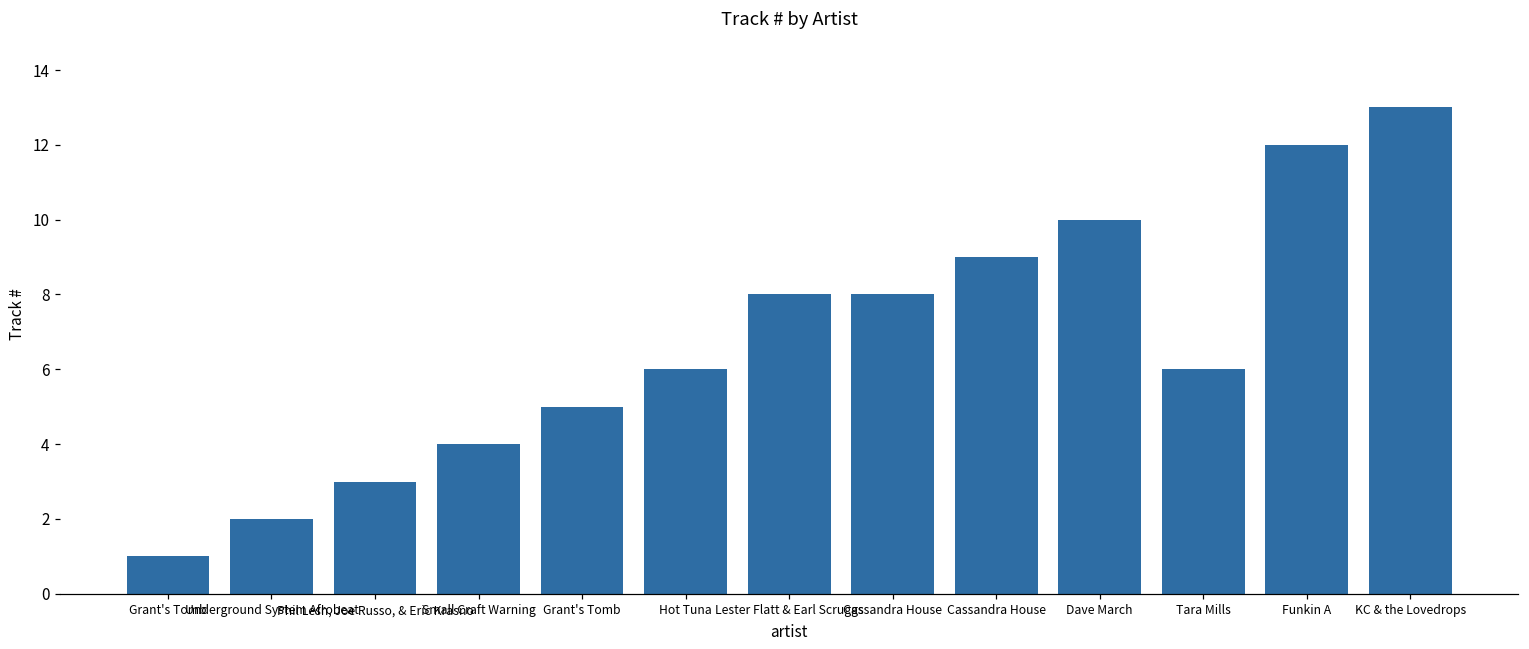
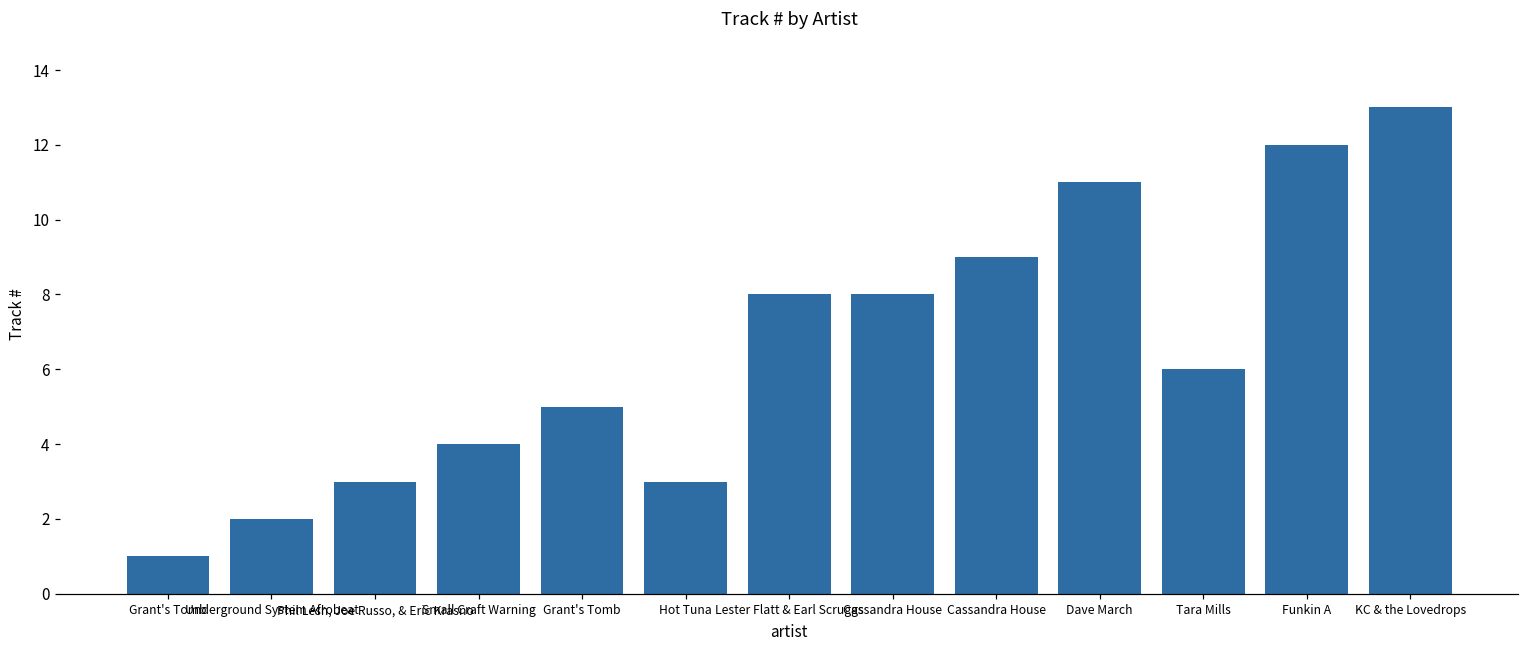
Hot Tuna: 6 -> 3
Dave March: 10 -> 11
